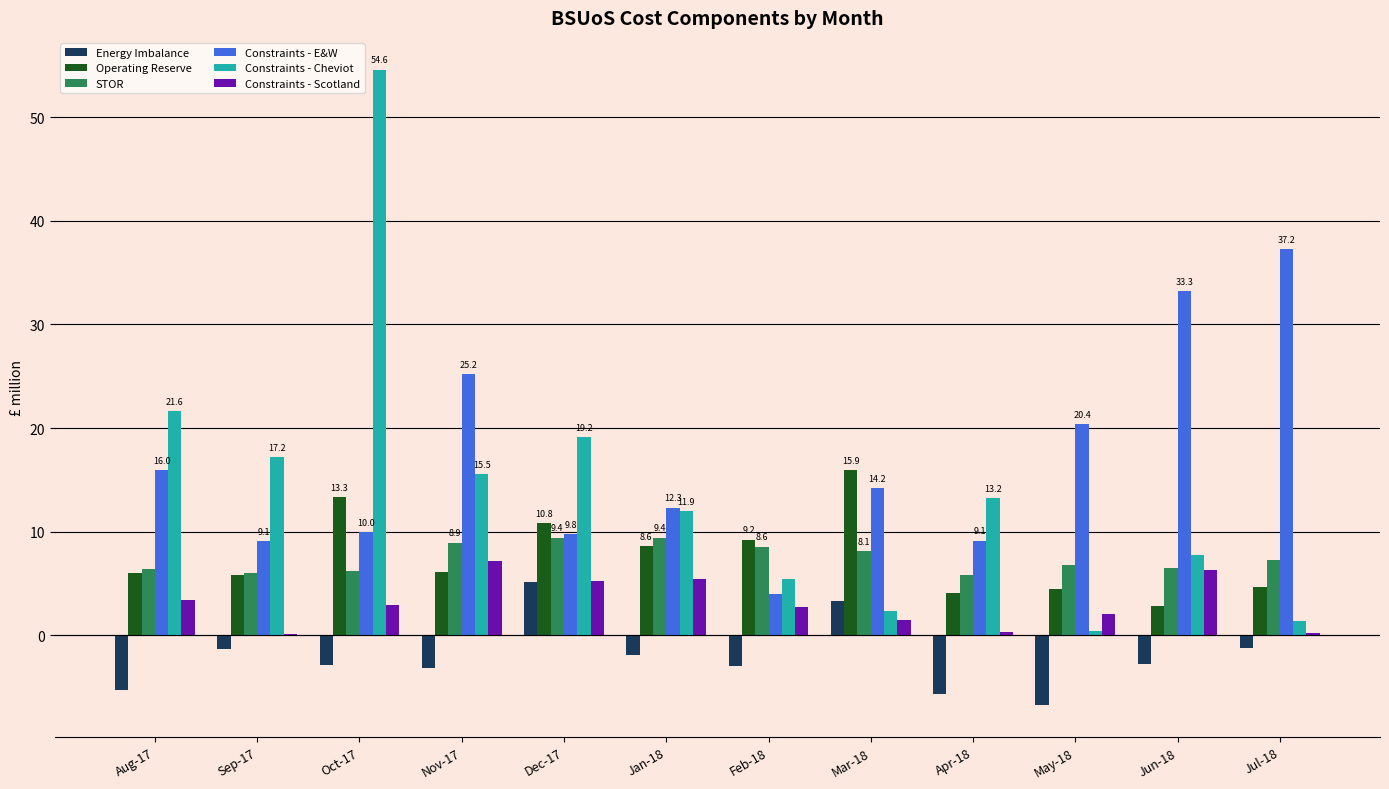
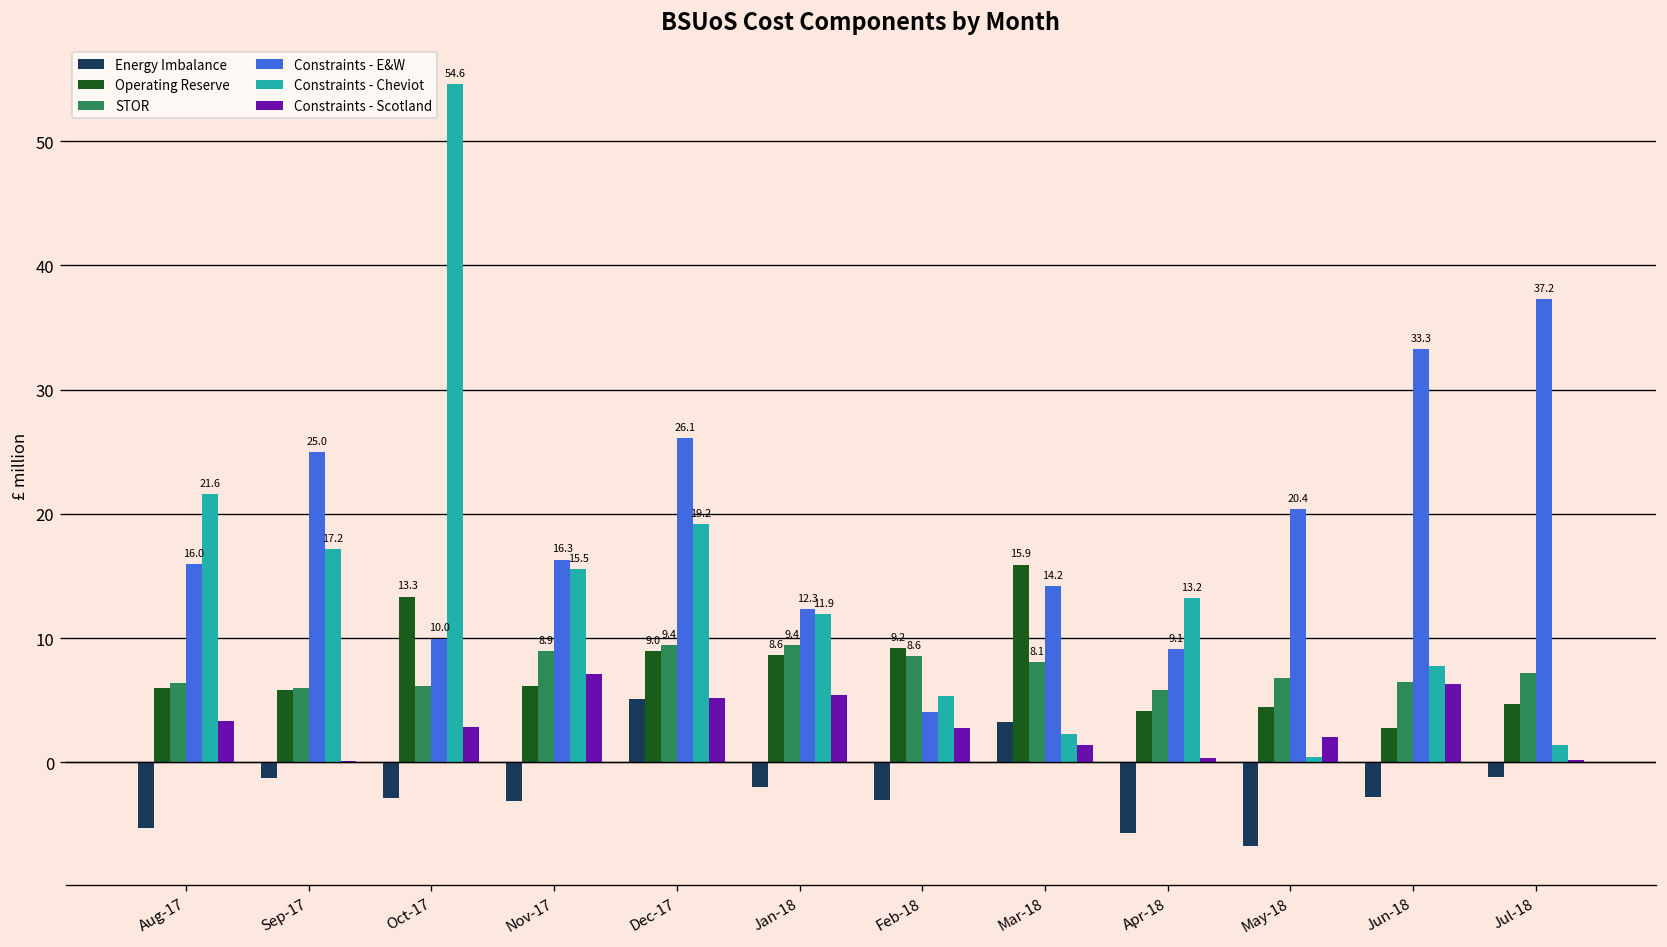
Constraints - E&W, Sep-17: 9.1 -> 25.0
Constraints - E&W, Nov-17: 25.2 -> 16.3
Operating Reserve, Dec-17: 10.8 -> 9.0
Constraints - E&W, Dec-17: 9.8 -> 26.1
